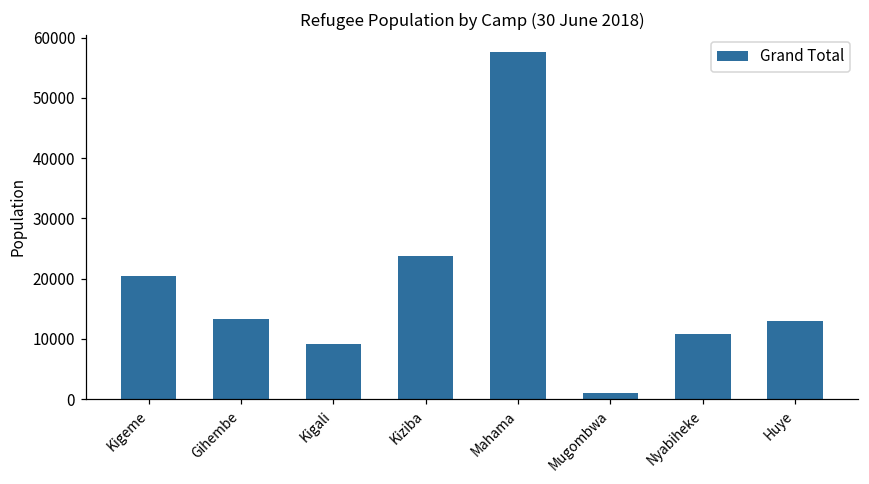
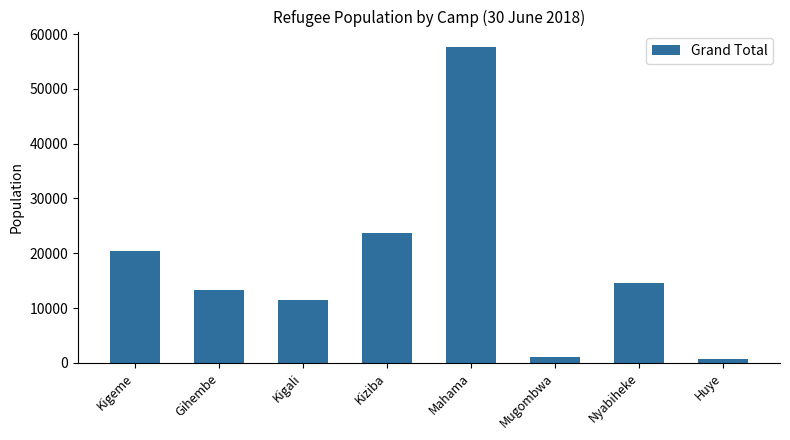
Kigali: 9000 -> 11000
Nyabiheke: 11000 -> 15000
Huye: 13000 -> 1000
